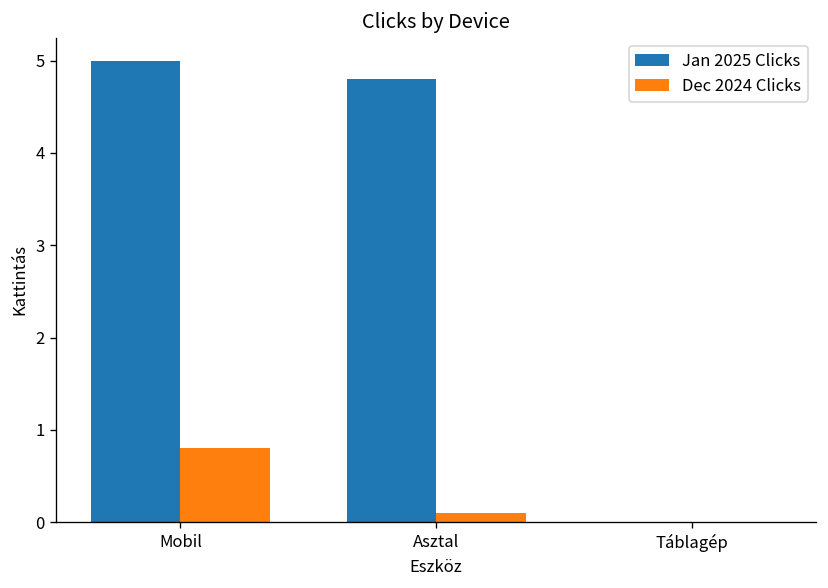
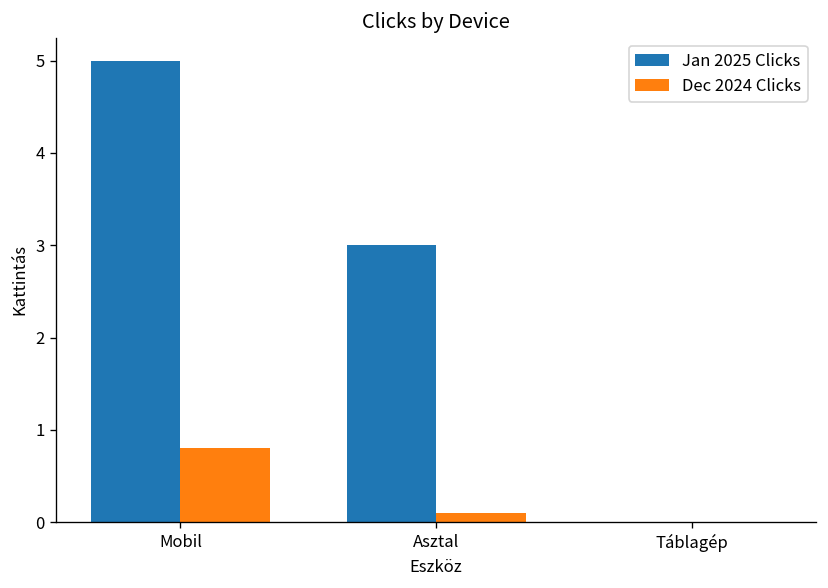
Jan 2025 Clicks, Asztal: 4.8 -> 3.0
